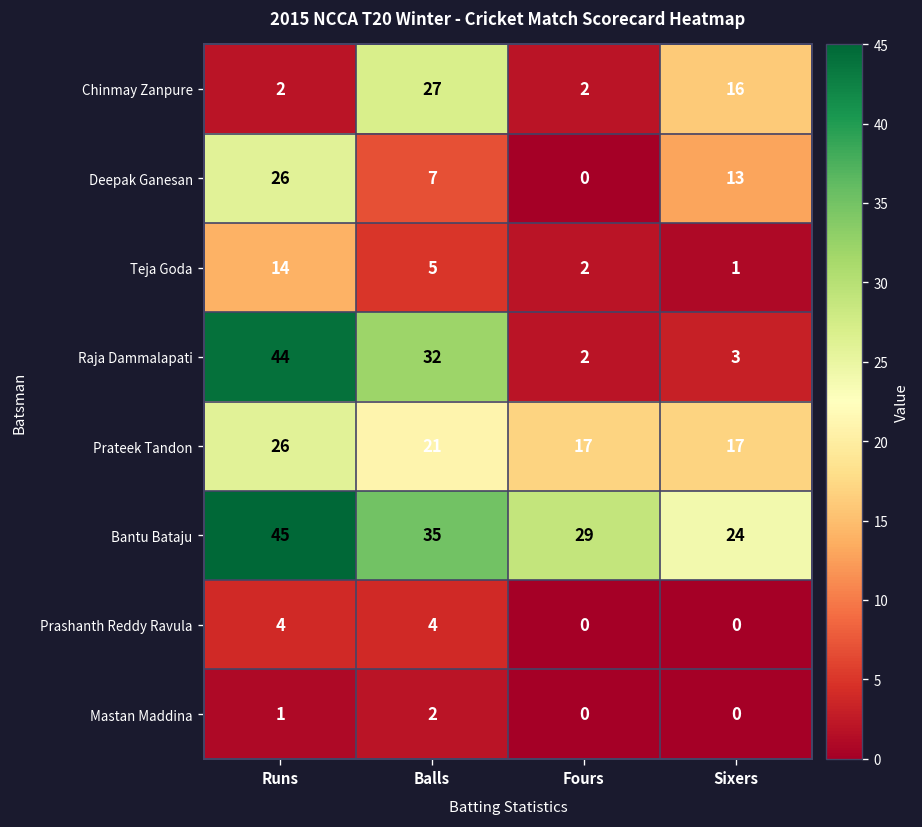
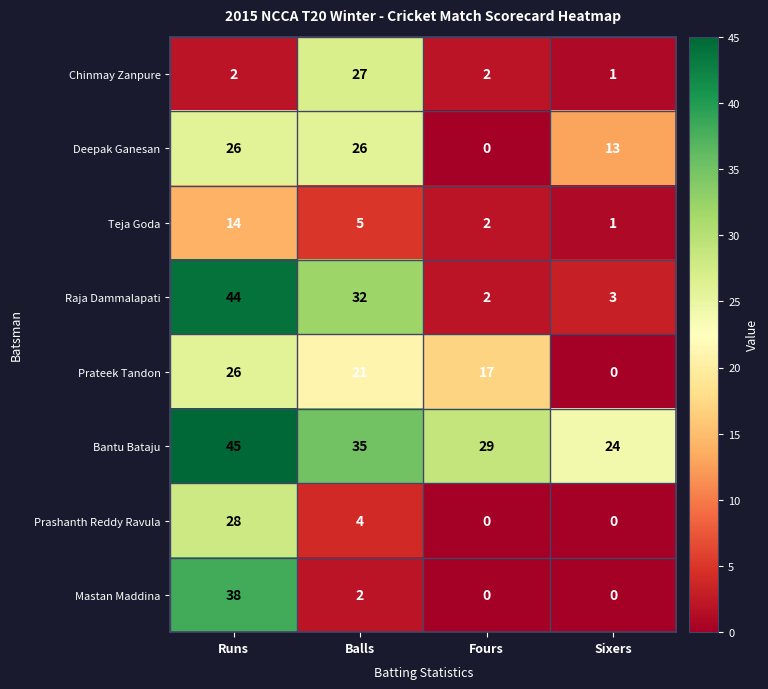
Chinmay Zanpure, Sixers: 16 -> 1
Deepak Ganesan, Balls: 7 -> 26
Prateek Tandon, Sixers: 17 -> 0
Prashanth Reddy Ravula, Runs: 4 -> 28
Mastan Maddina, Runs: 1 -> 38
